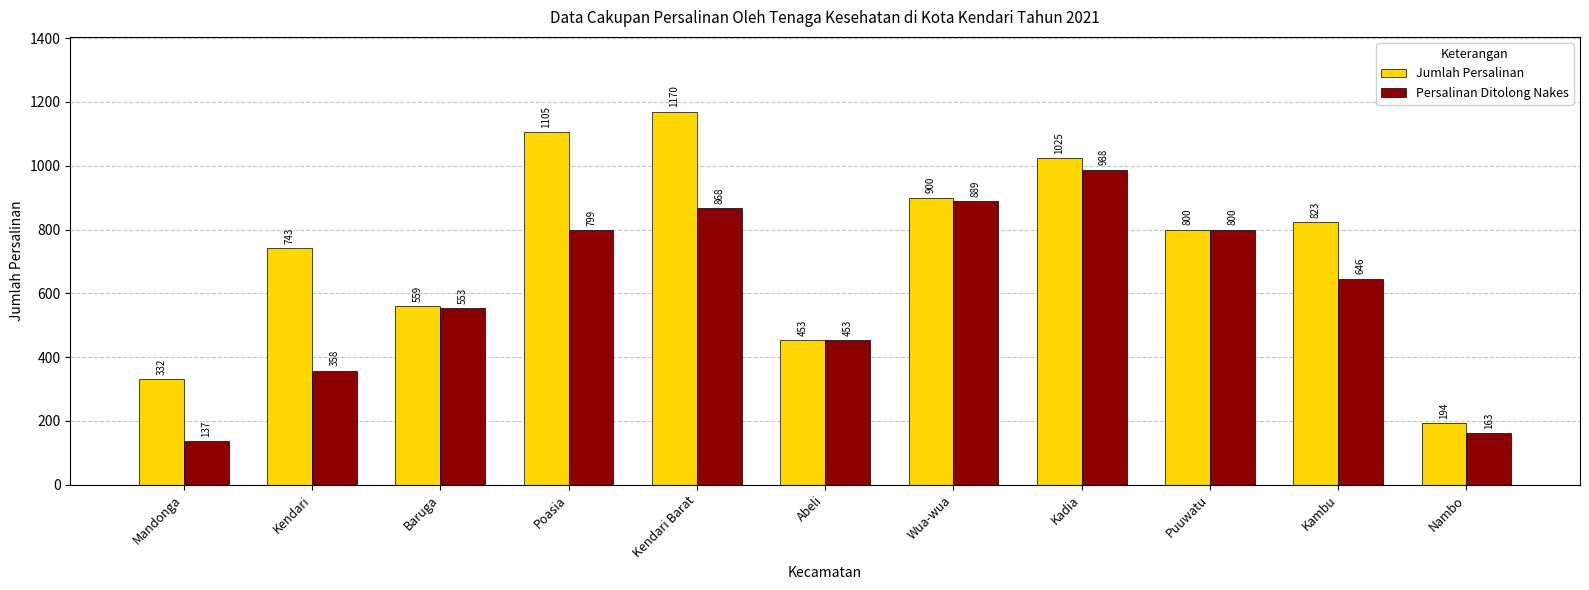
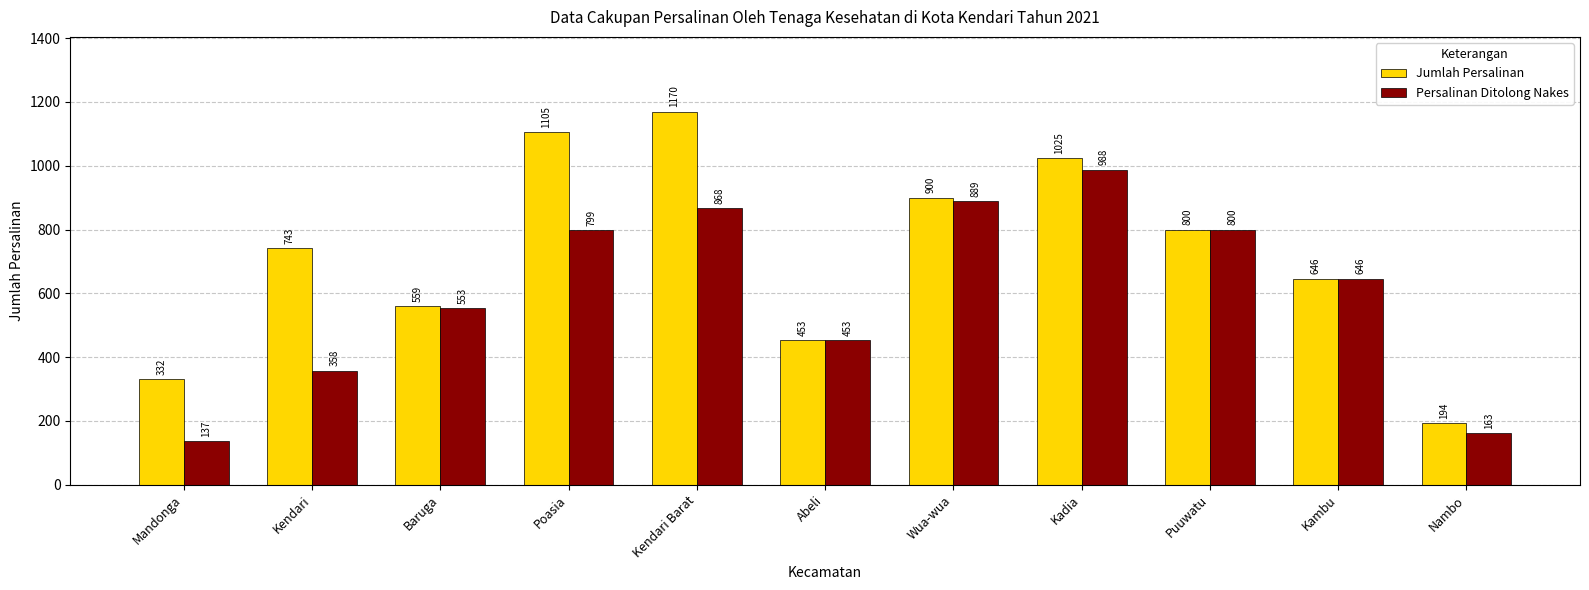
Jumlah Persalinan, Kambu: 823 -> 646
